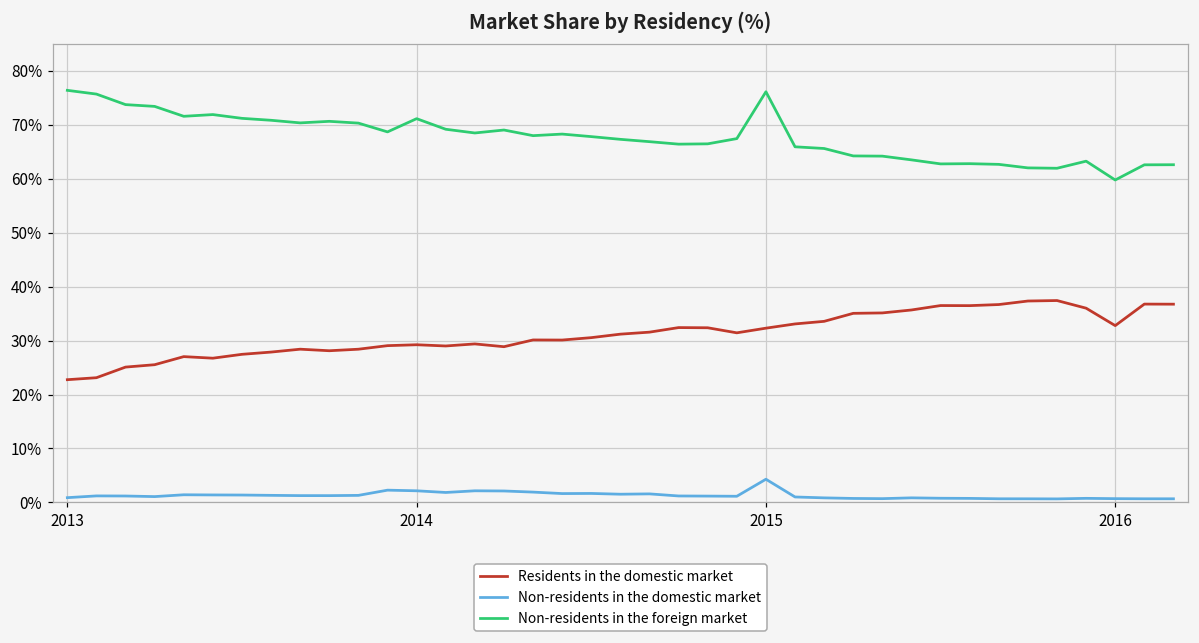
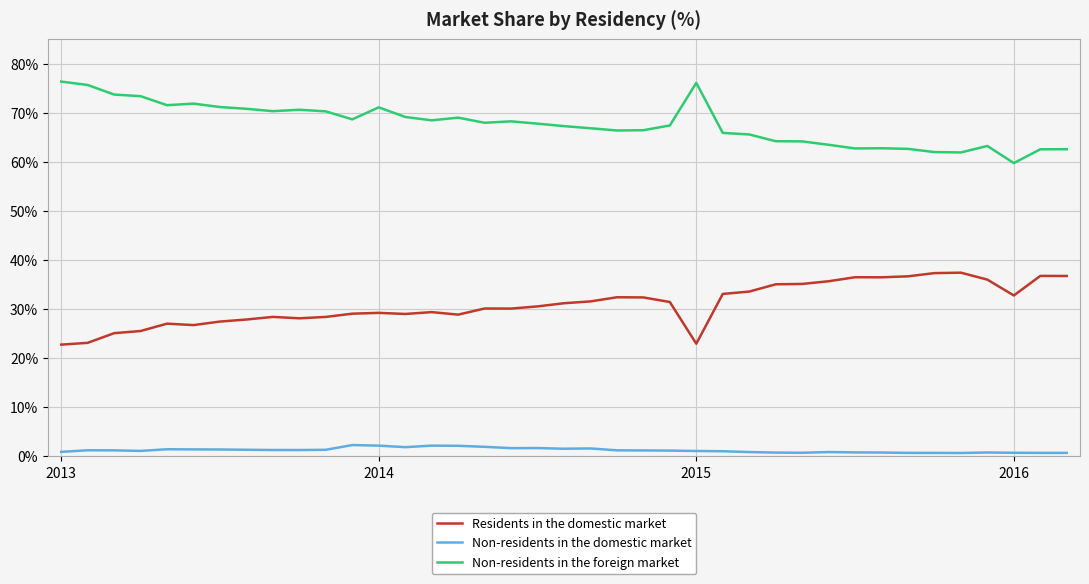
Residents in the domestic market, 2015: 32% -> 23%
Non-residents in the domestic market, 2015: 4% -> 1%
